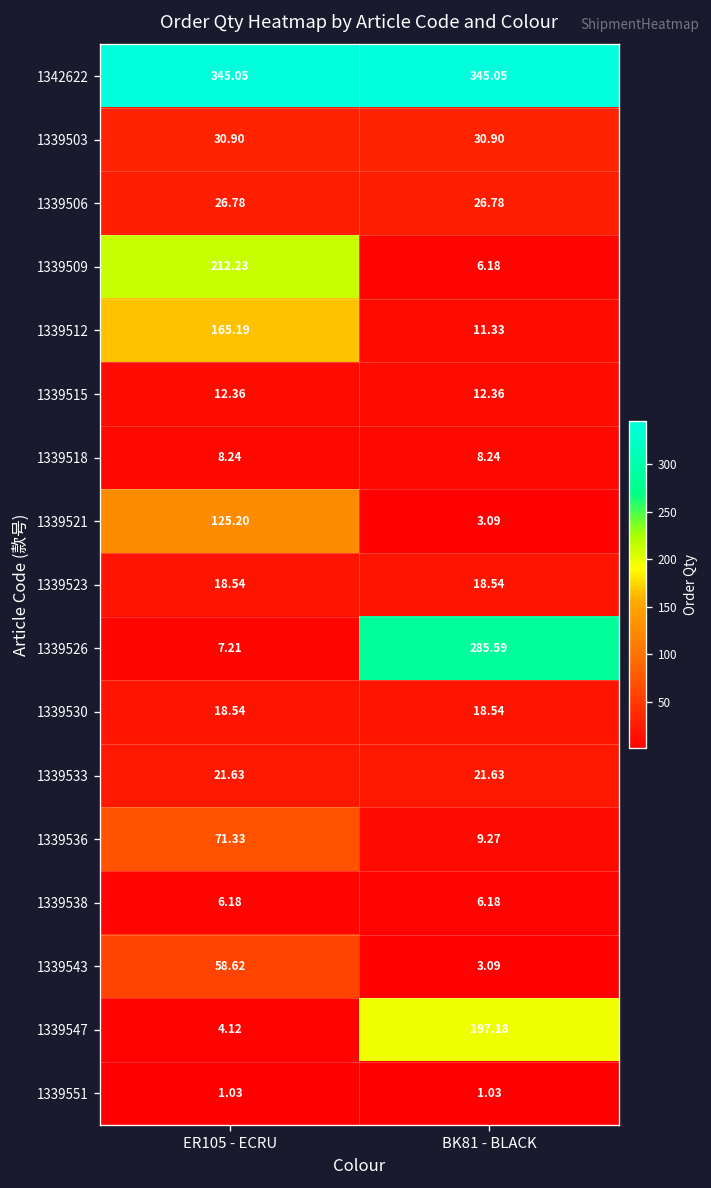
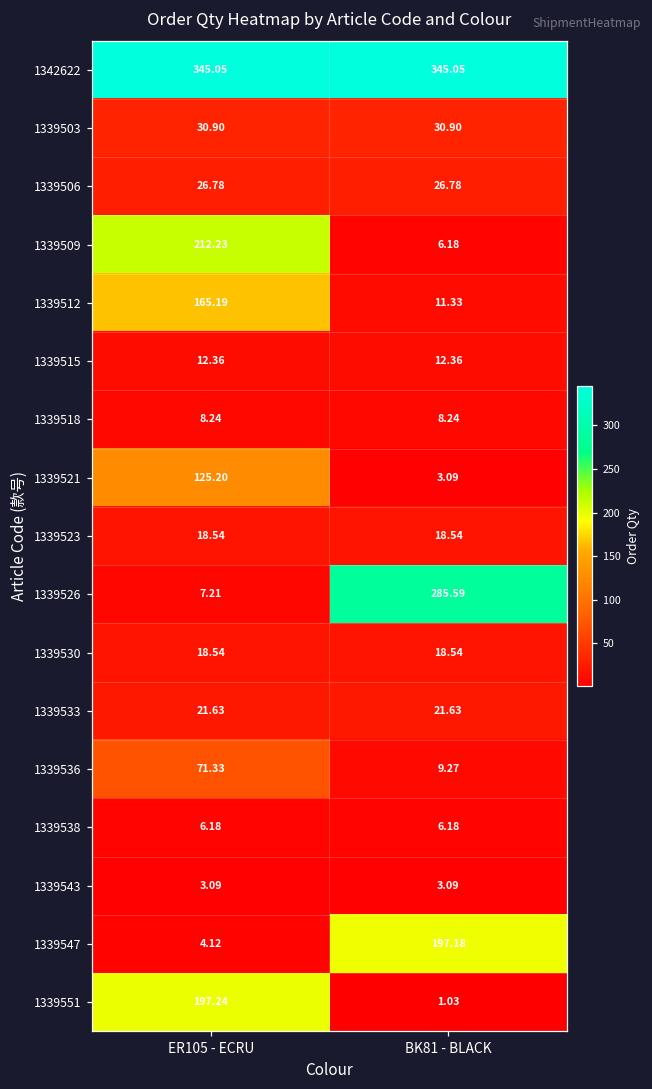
1339543, ER105 - ECRU: 58.62 -> 3.09
1339551, ER105 - ECRU: 1.03 -> 197.24
